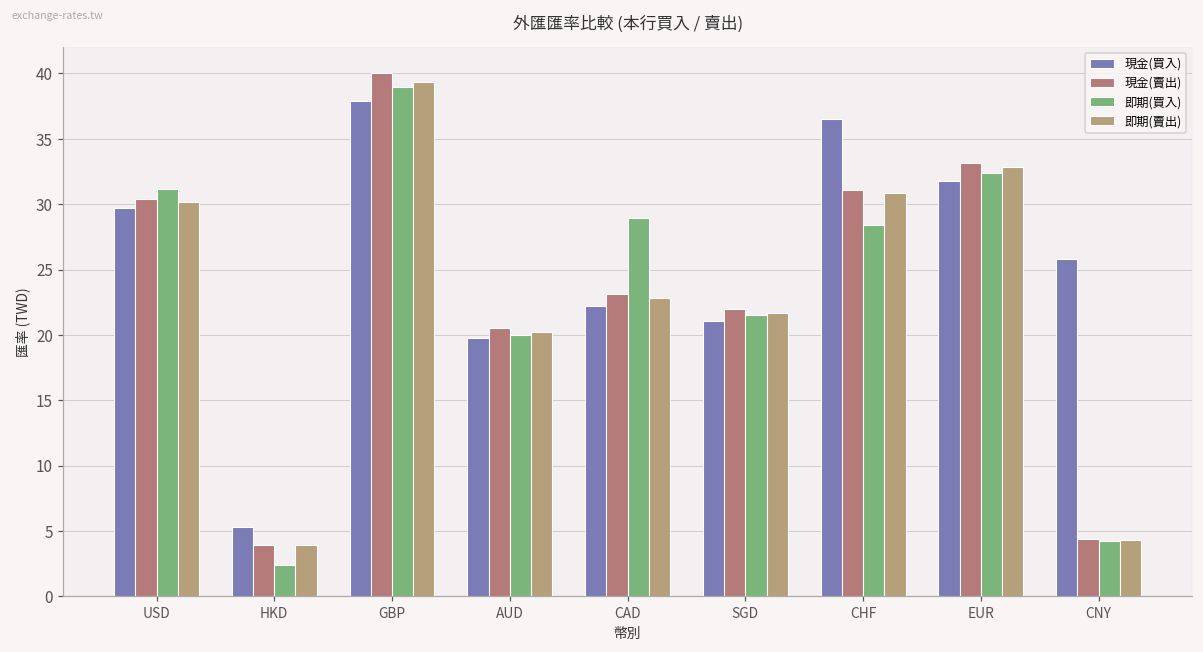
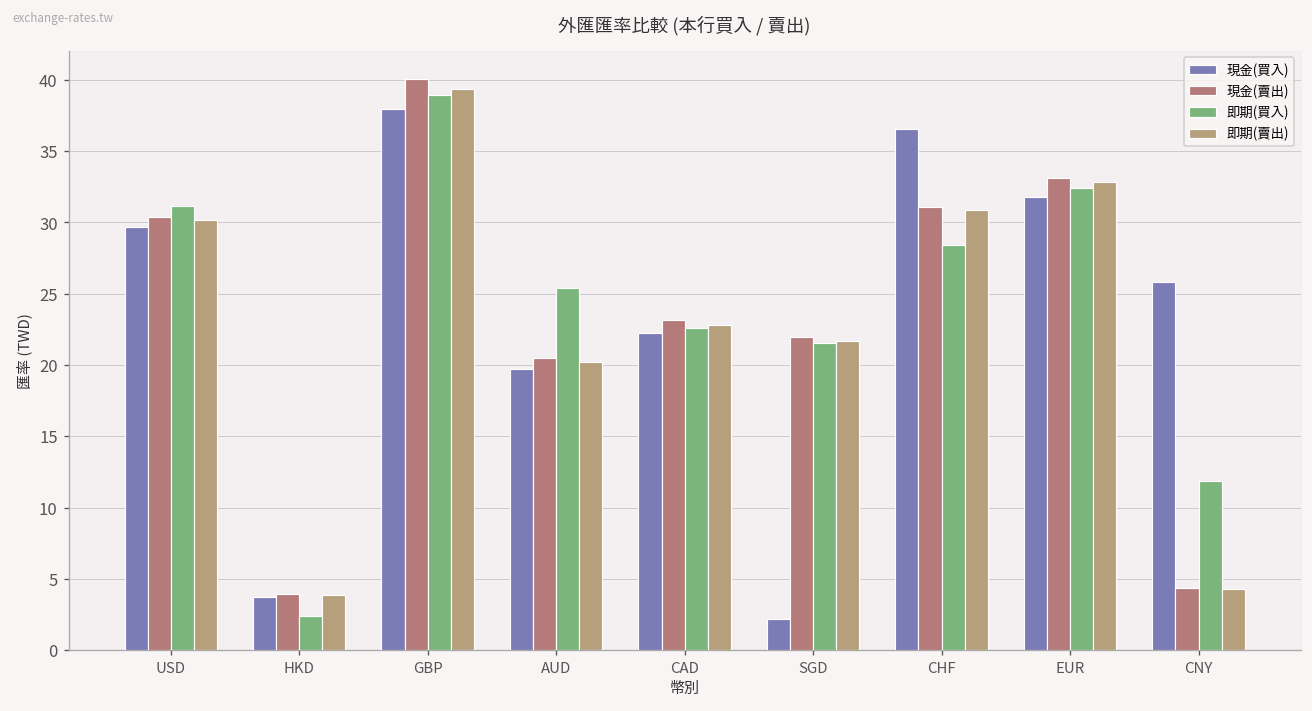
現金(買入), HKD: 5.3 -> 3.7
即期(買入), AUD: 20.0 -> 25.4
即期(買入), CAD: 29.0 -> 22.6
現金(買入), SGD: 21.0 -> 2.2
即期(買入), CNY: 4.3 -> 11.9
